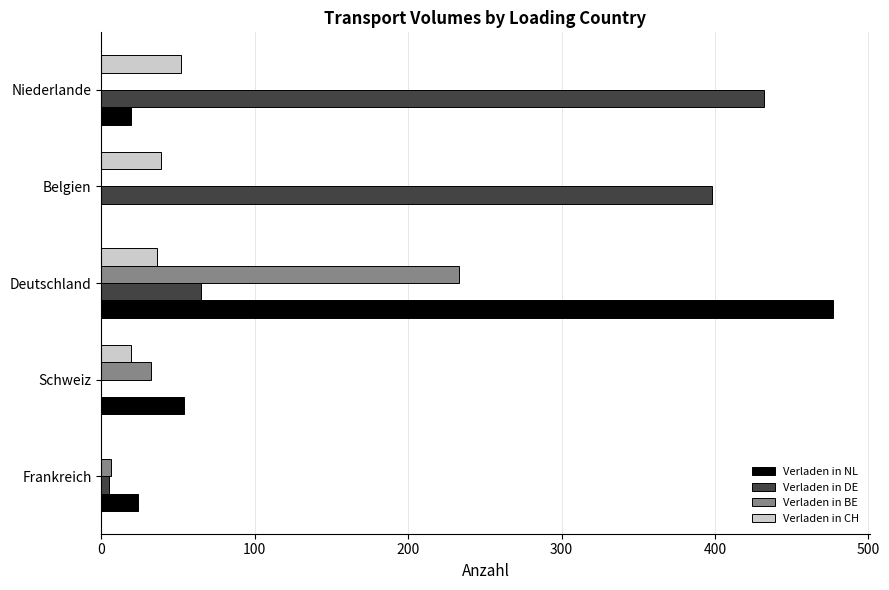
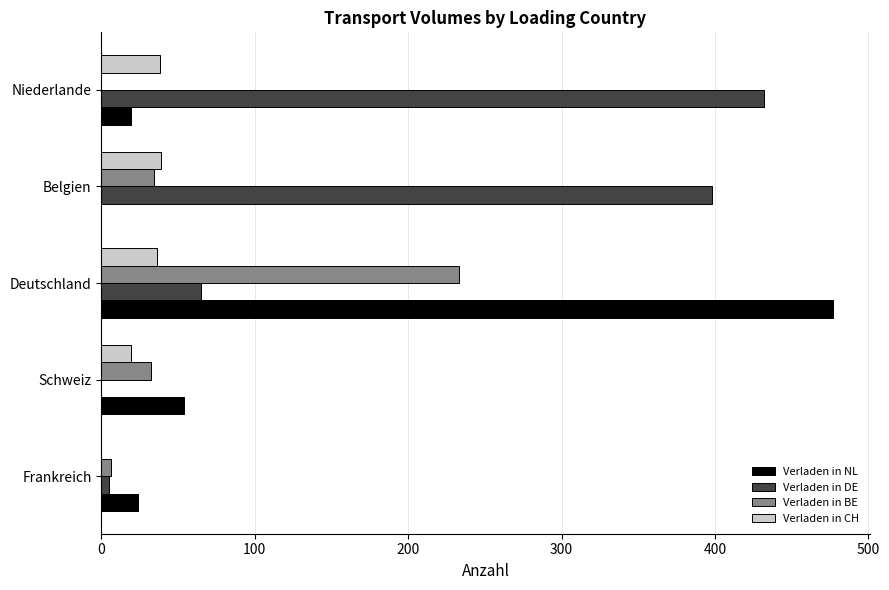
Verladen in CH, Niederlande: 52 -> 38
Verladen in BE, Belgien: 0 -> 34
